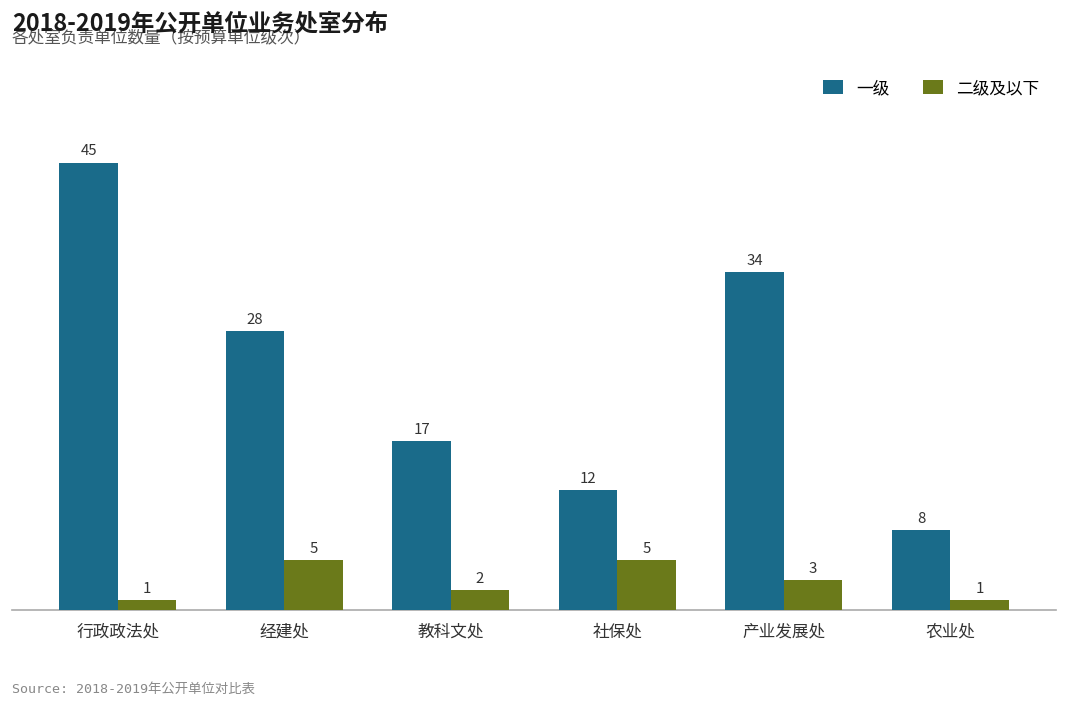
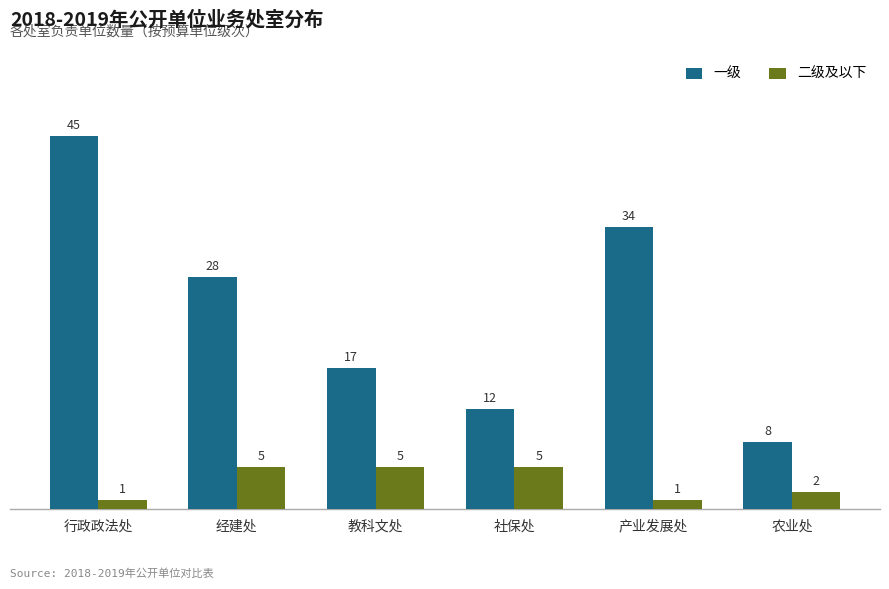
二级及以下, 教科文处: 2 -> 5
二级及以下, 产业发展处: 3 -> 1
二级及以下, 农业处: 1 -> 2
